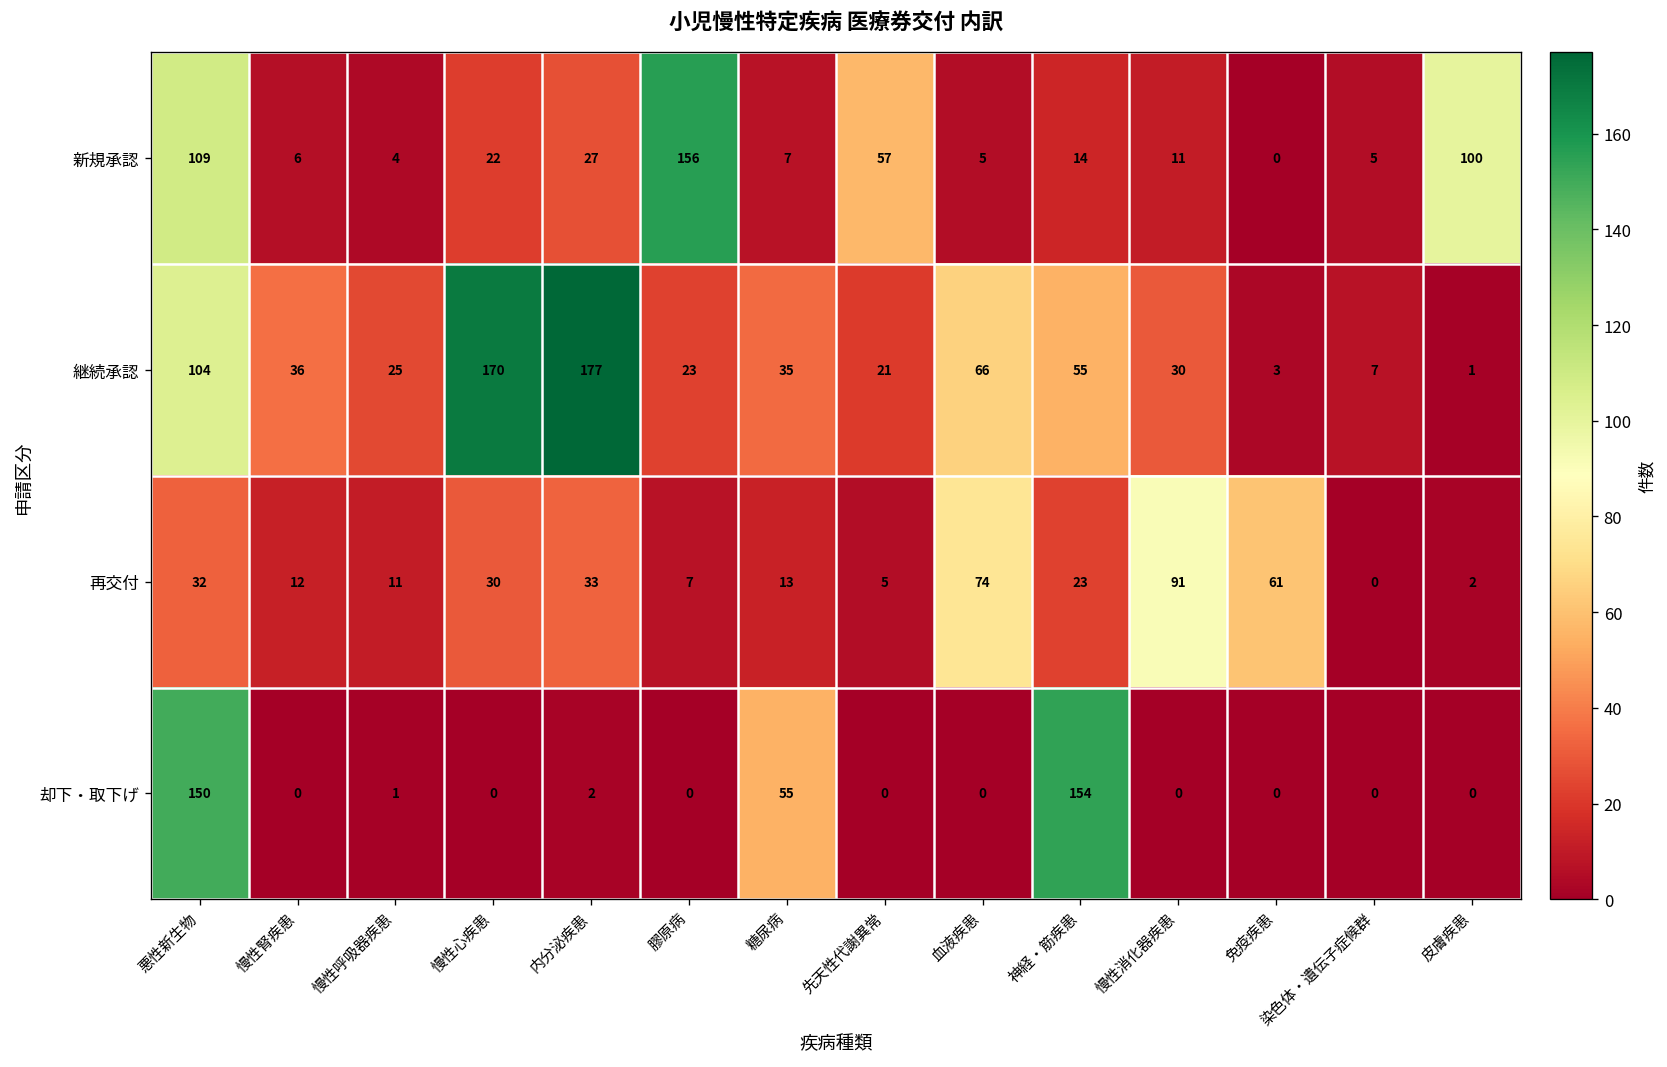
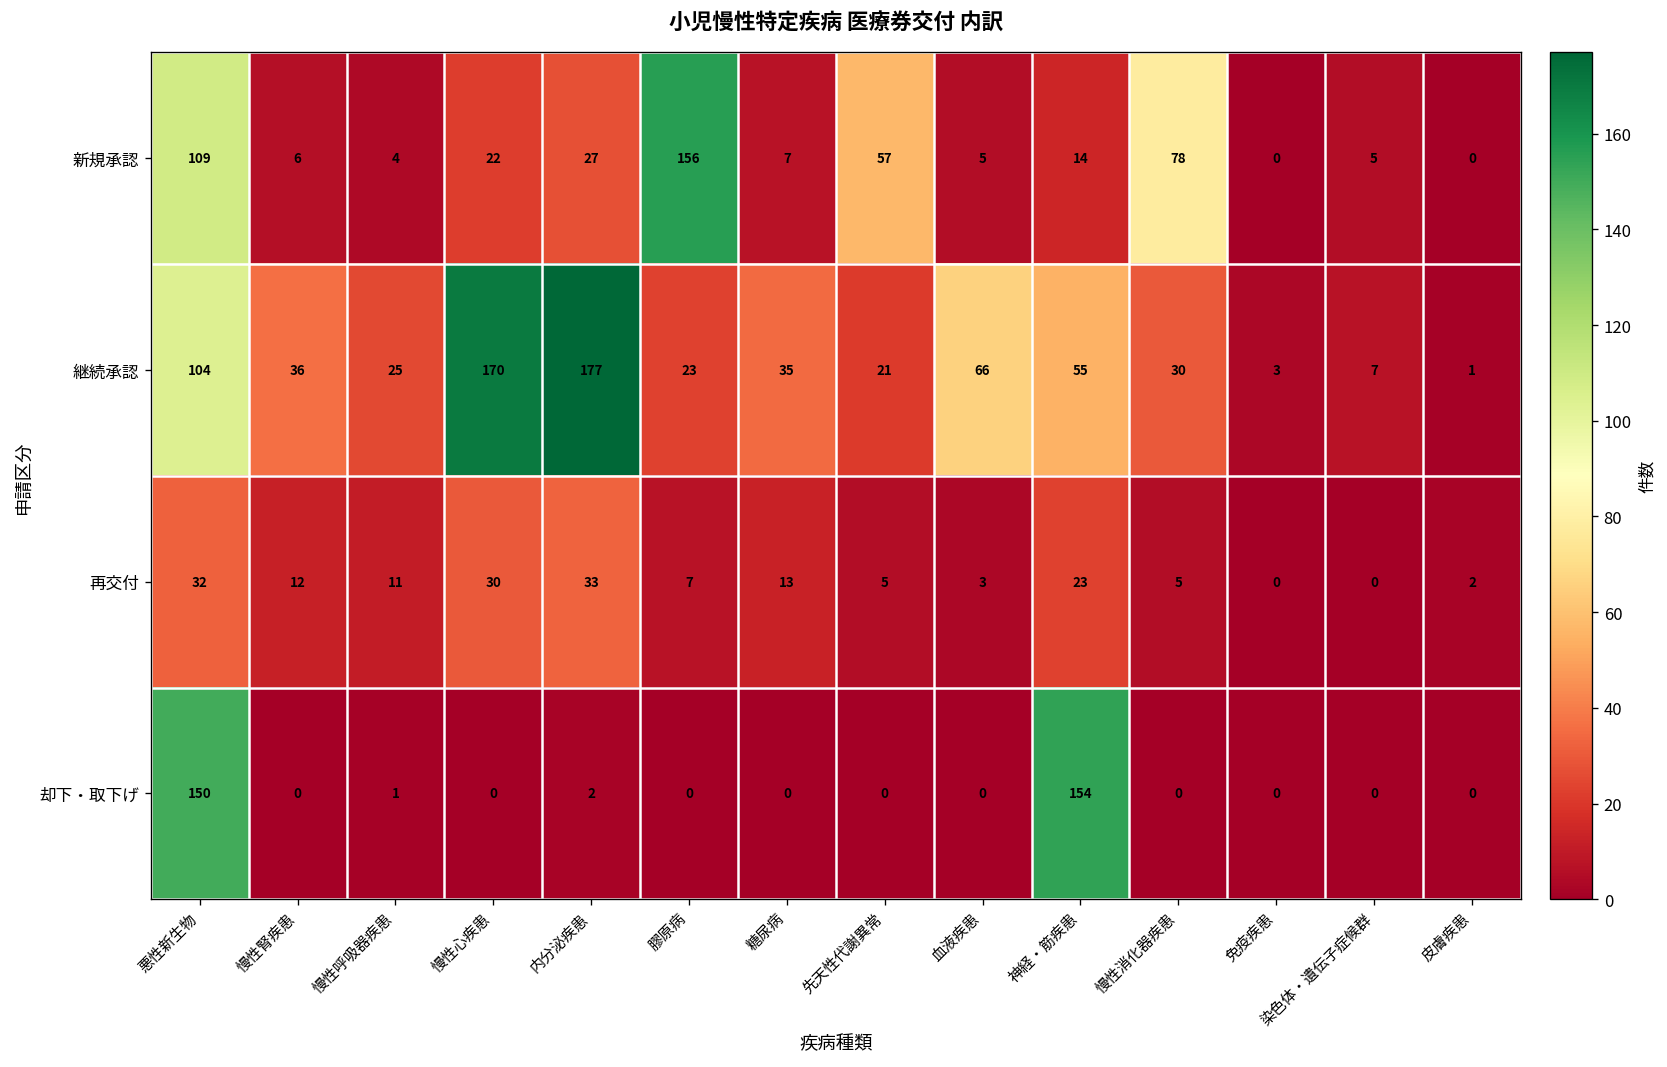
新規承認, 慢性消化器疾患: 11 -> 78
新規承認, 皮膚疾患: 100 -> 0
再交付, 血液疾患: 74 -> 3
再交付, 慢性消化器疾患: 91 -> 5
再交付, 免疫疾患: 61 -> 0
却下・取下げ, 糖尿病: 55 -> 0
